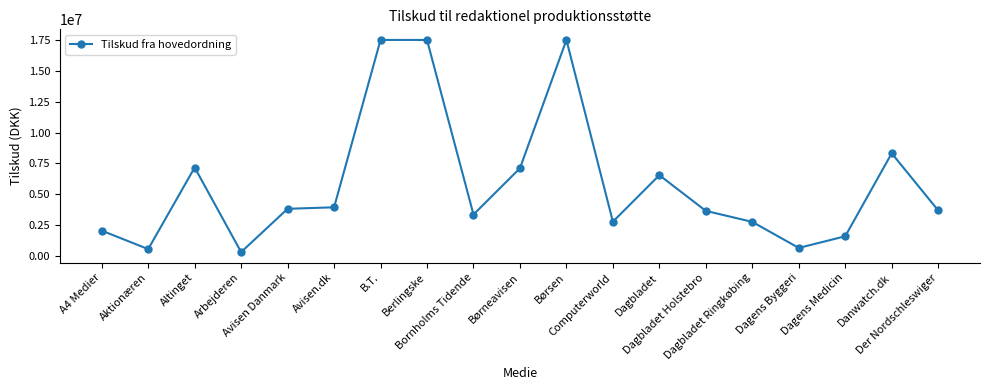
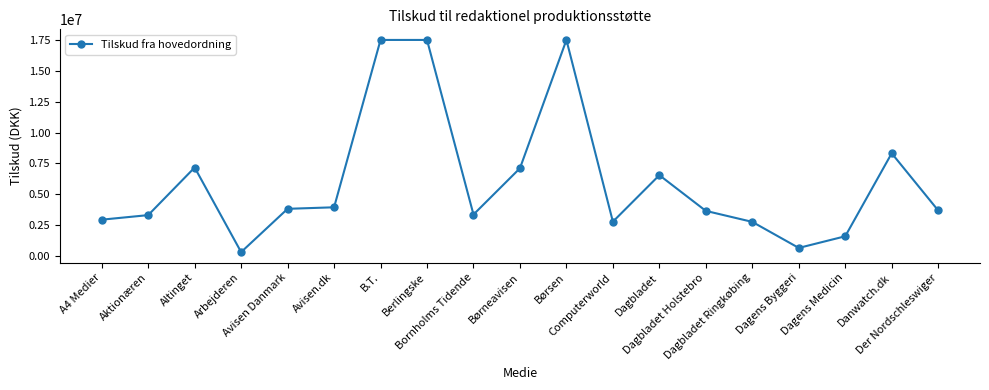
A4 Medier: 2100000 -> 2900000
Aktionæren: 600000 -> 3300000
